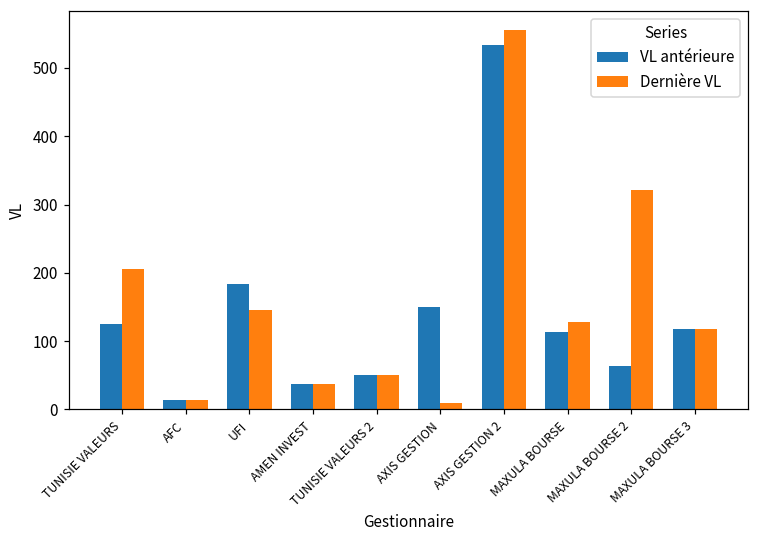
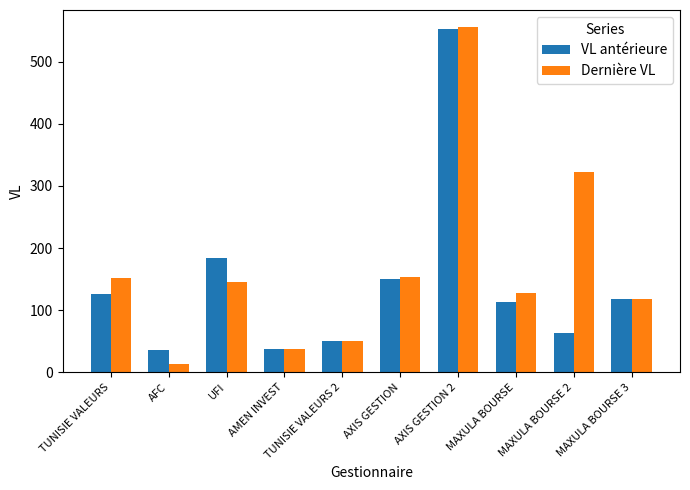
Dernière VL, TUNISIE VALEURS: 210 -> 150
VL antérieure, AFC: 10 -> 40
Dernière VL, AXIS GESTION: 10 -> 150
VL antérieure, AXIS GESTION 2: 530 -> 550
